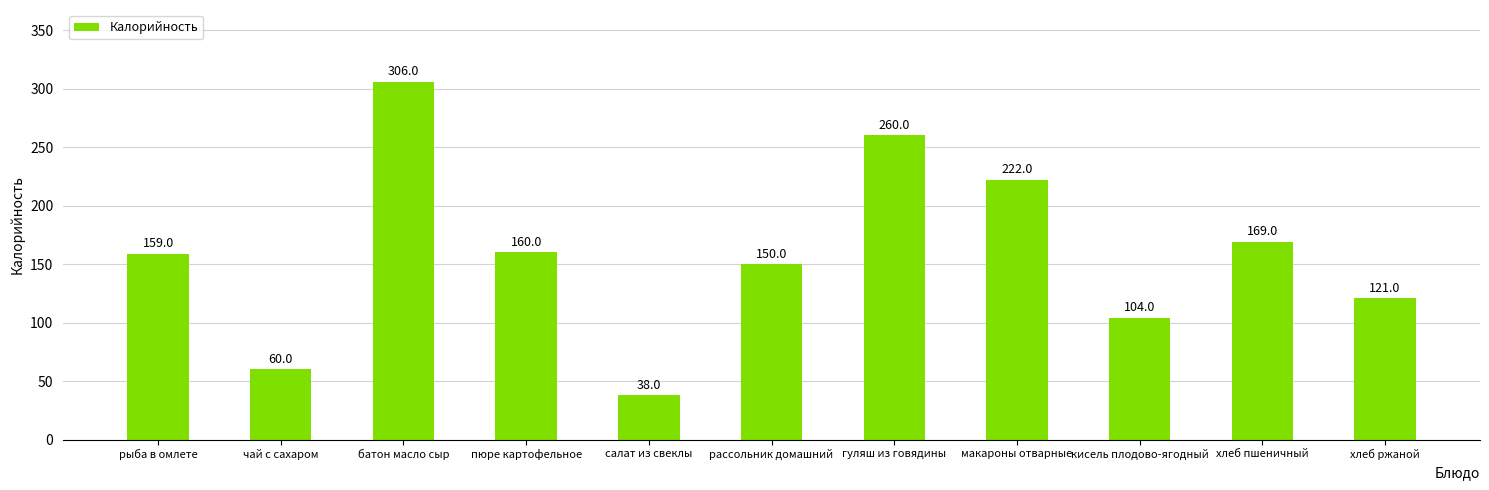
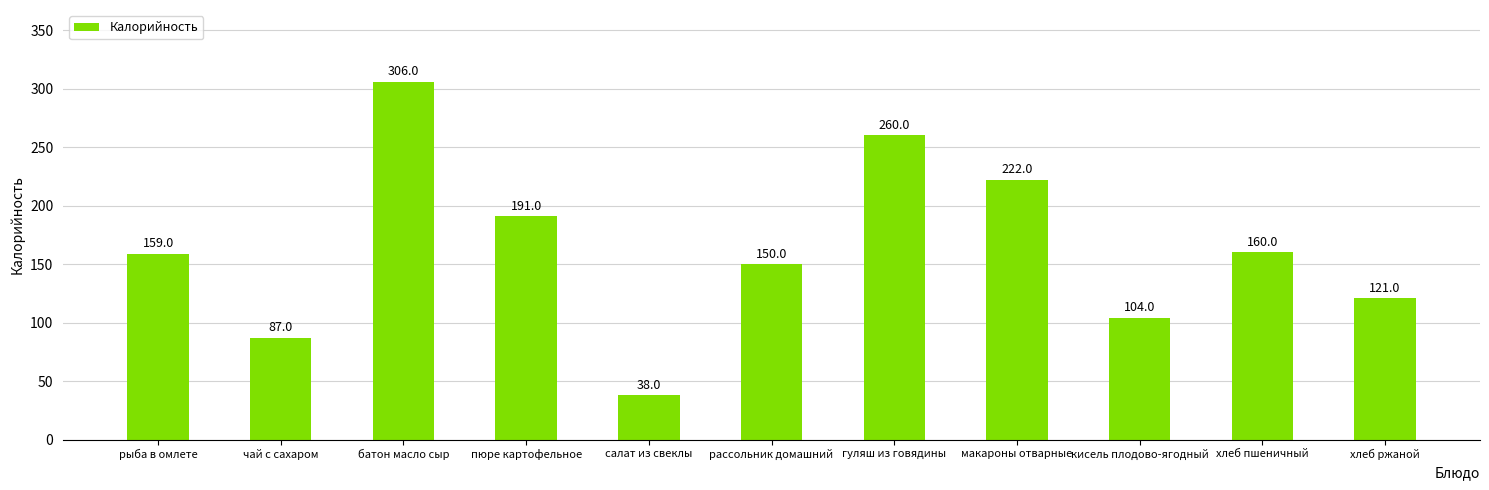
чай с сахаром: 60.0 -> 87.0
пюре картофельное: 160.0 -> 191.0
хлеб пшеничный: 169.0 -> 160.0
